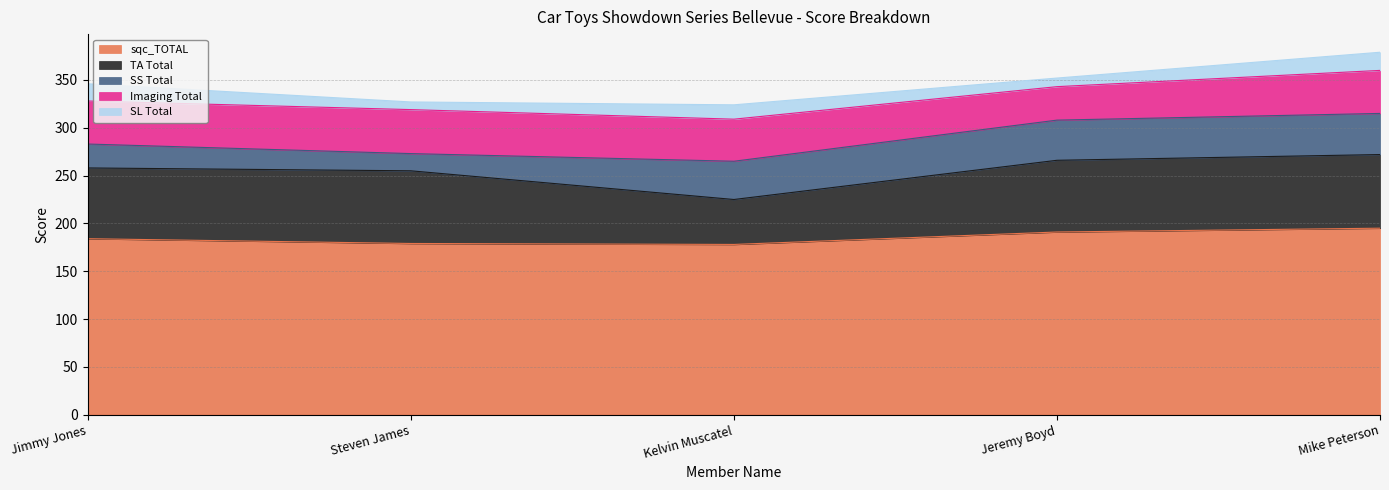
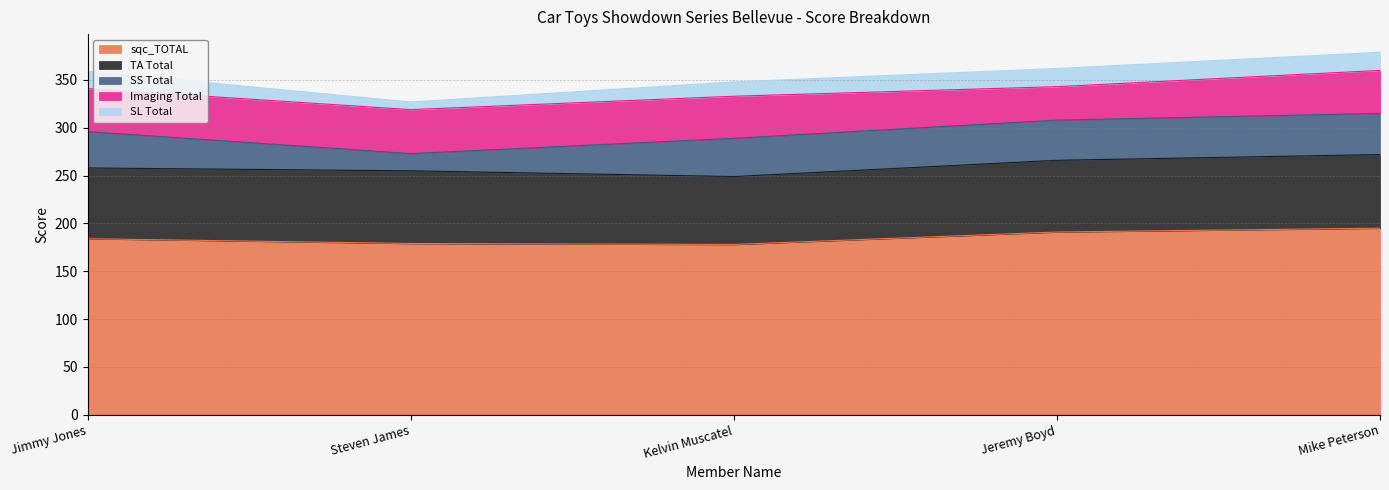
SS Total, Jimmy Jones: 30 -> 40
TA Total, Kelvin Muscatel: 50 -> 70
SL Total, Jeremy Boyd: 10 -> 20
